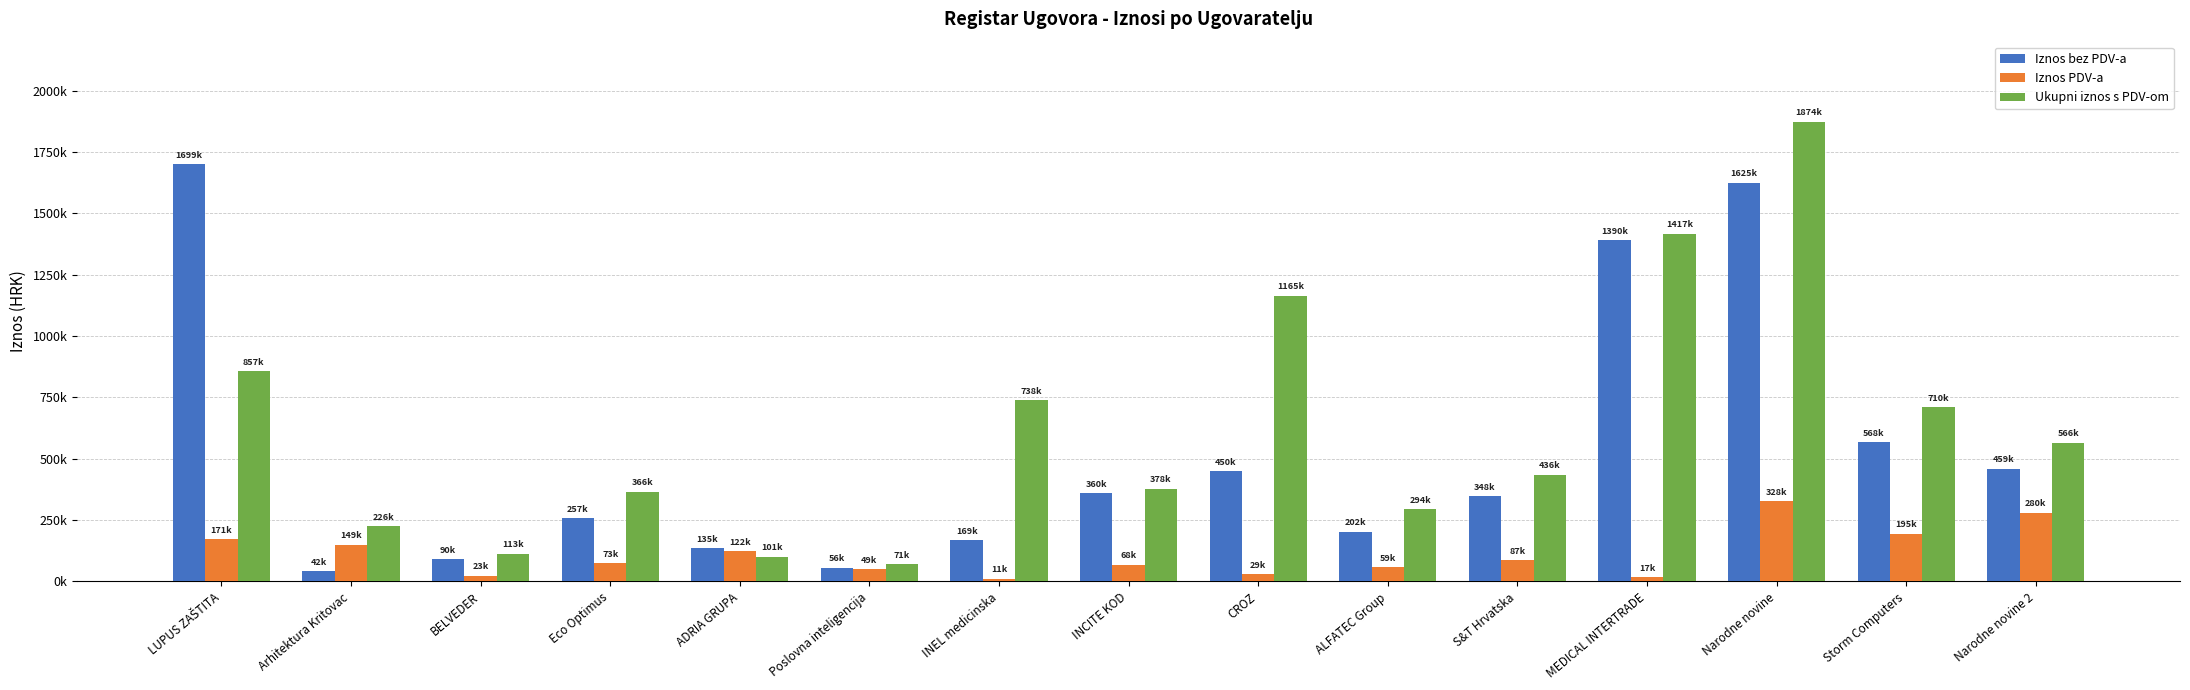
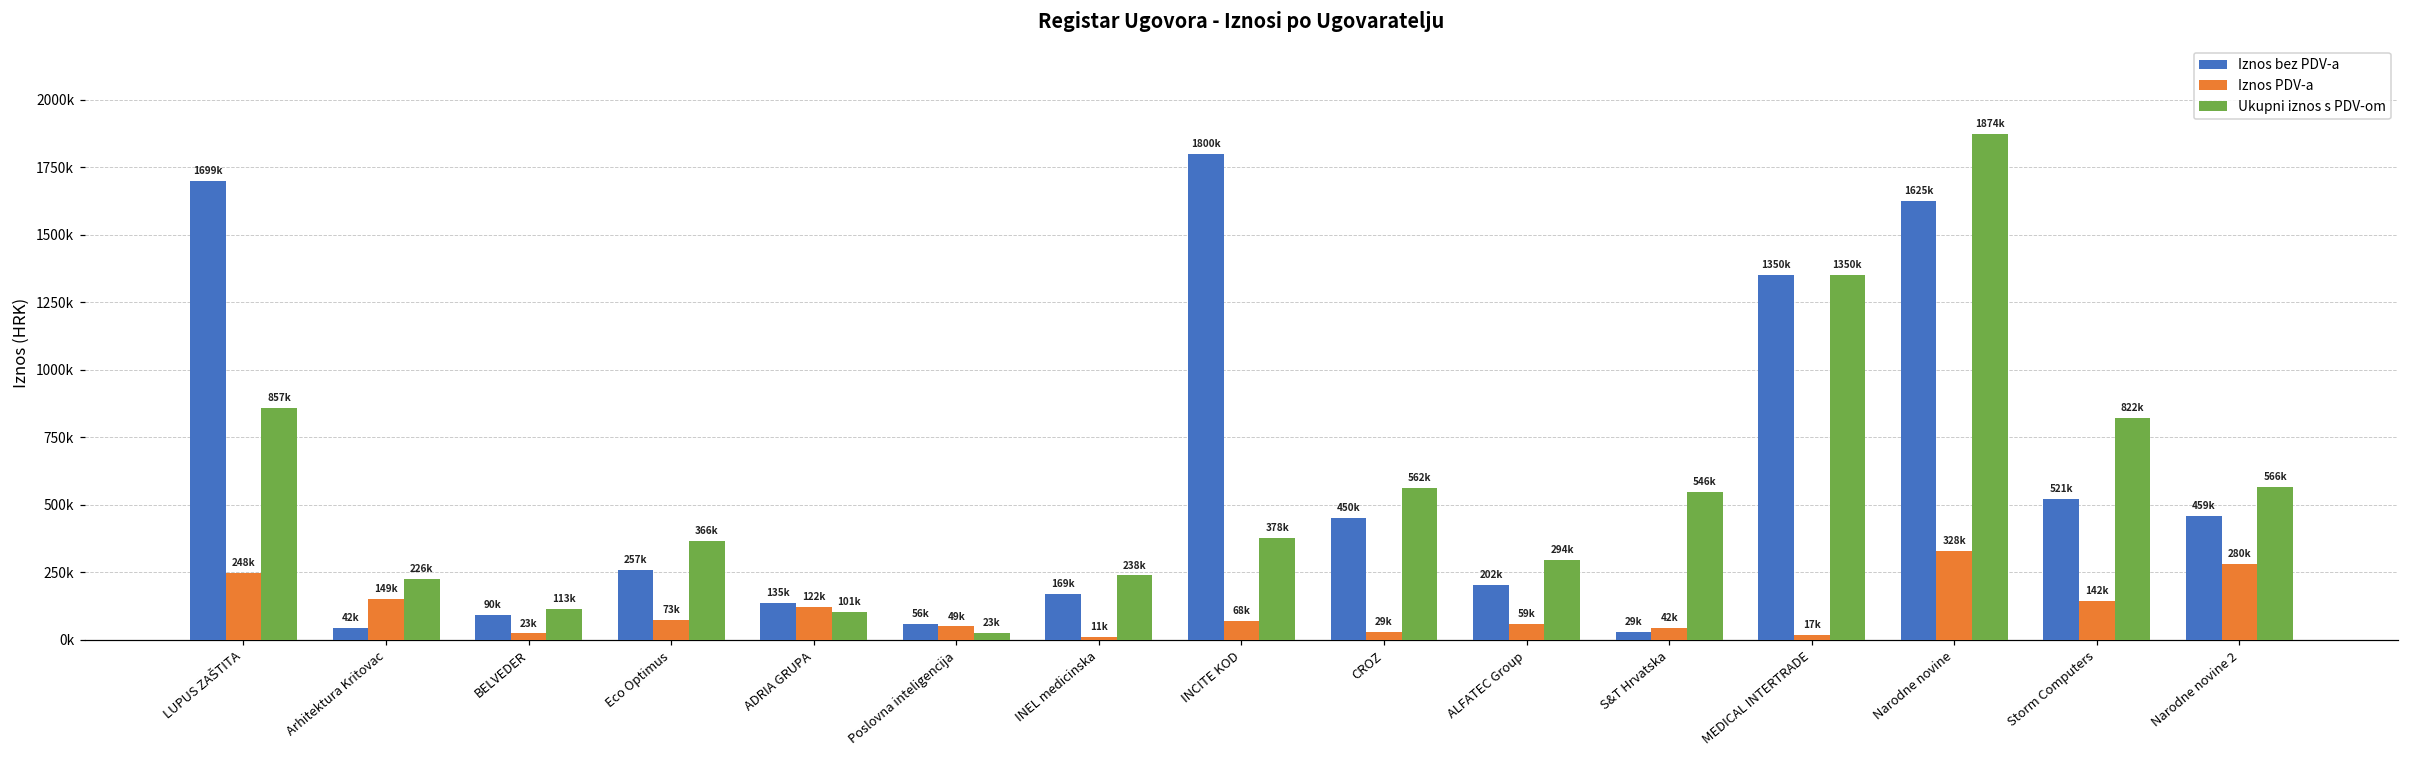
Iznos PDV-a, LUPUS ZAŠTITA: 171k -> 248k
Ukupni iznos s PDV-om, Poslovna inteligencija: 71k -> 23k
Ukupni iznos s PDV-om, INEL medicinska: 738k -> 238k
Iznos bez PDV-a, INCITE KOD: 360k -> 1800k
Ukupni iznos s PDV-om, CROZ: 1165k -> 562k
Iznos bez PDV-a, S&T Hrvatska: 348k -> 29k
Iznos PDV-a, S&T Hrvatska: 87k -> 42k
Ukupni iznos s PDV-om, S&T Hrvatska: 436k -> 546k
Iznos bez PDV-a, MEDICAL INTERTRADE: 1390k -> 1350k
Ukupni iznos s PDV-om, MEDICAL INTERTRADE: 1417k -> 1350k
Iznos bez PDV-a, Storm Computers: 568k -> 521k
Iznos PDV-a, Storm Computers: 195k -> 142k
Ukupni iznos s PDV-om, Storm Computers: 710k -> 822k
